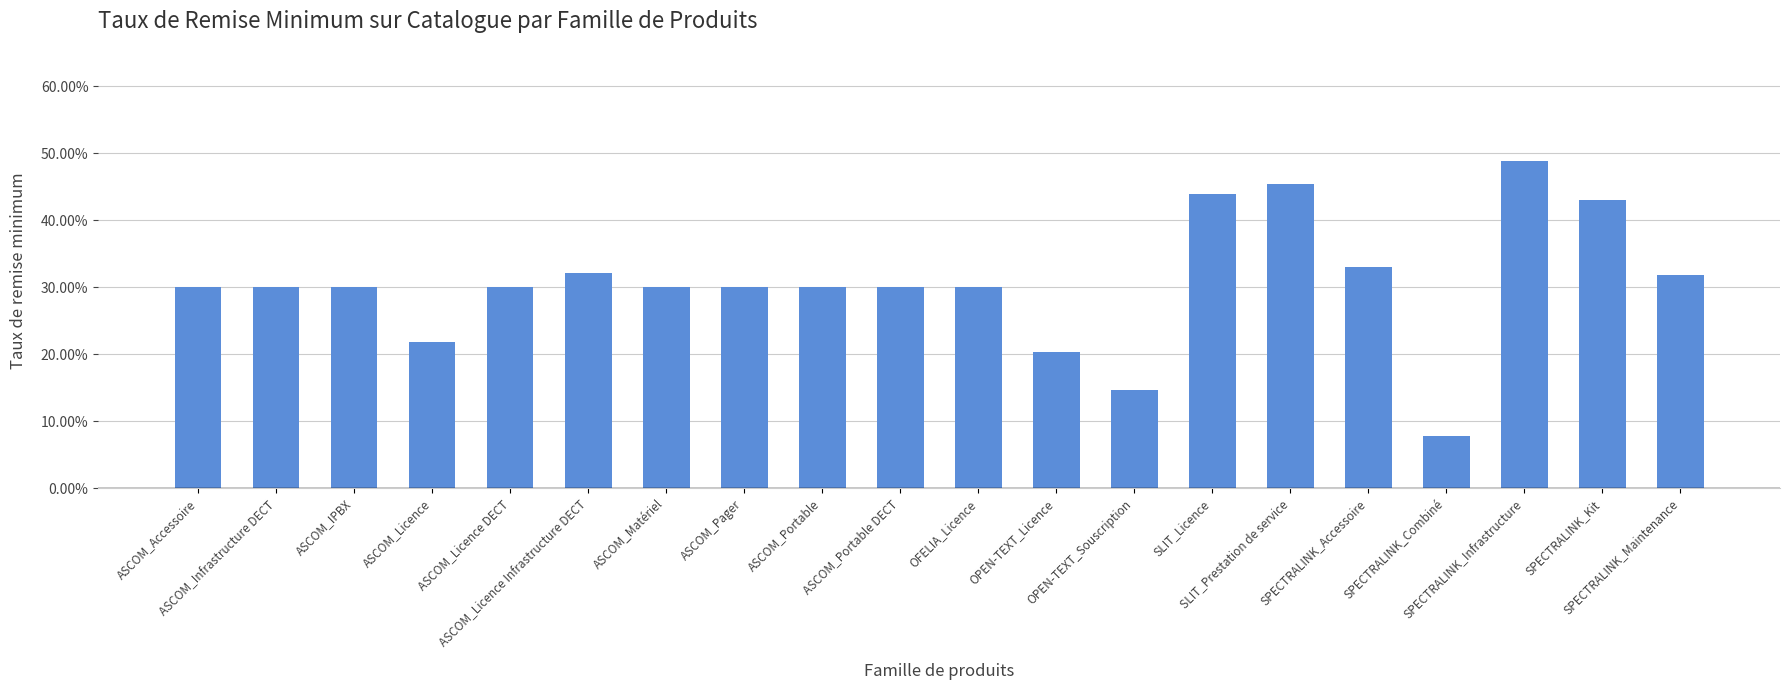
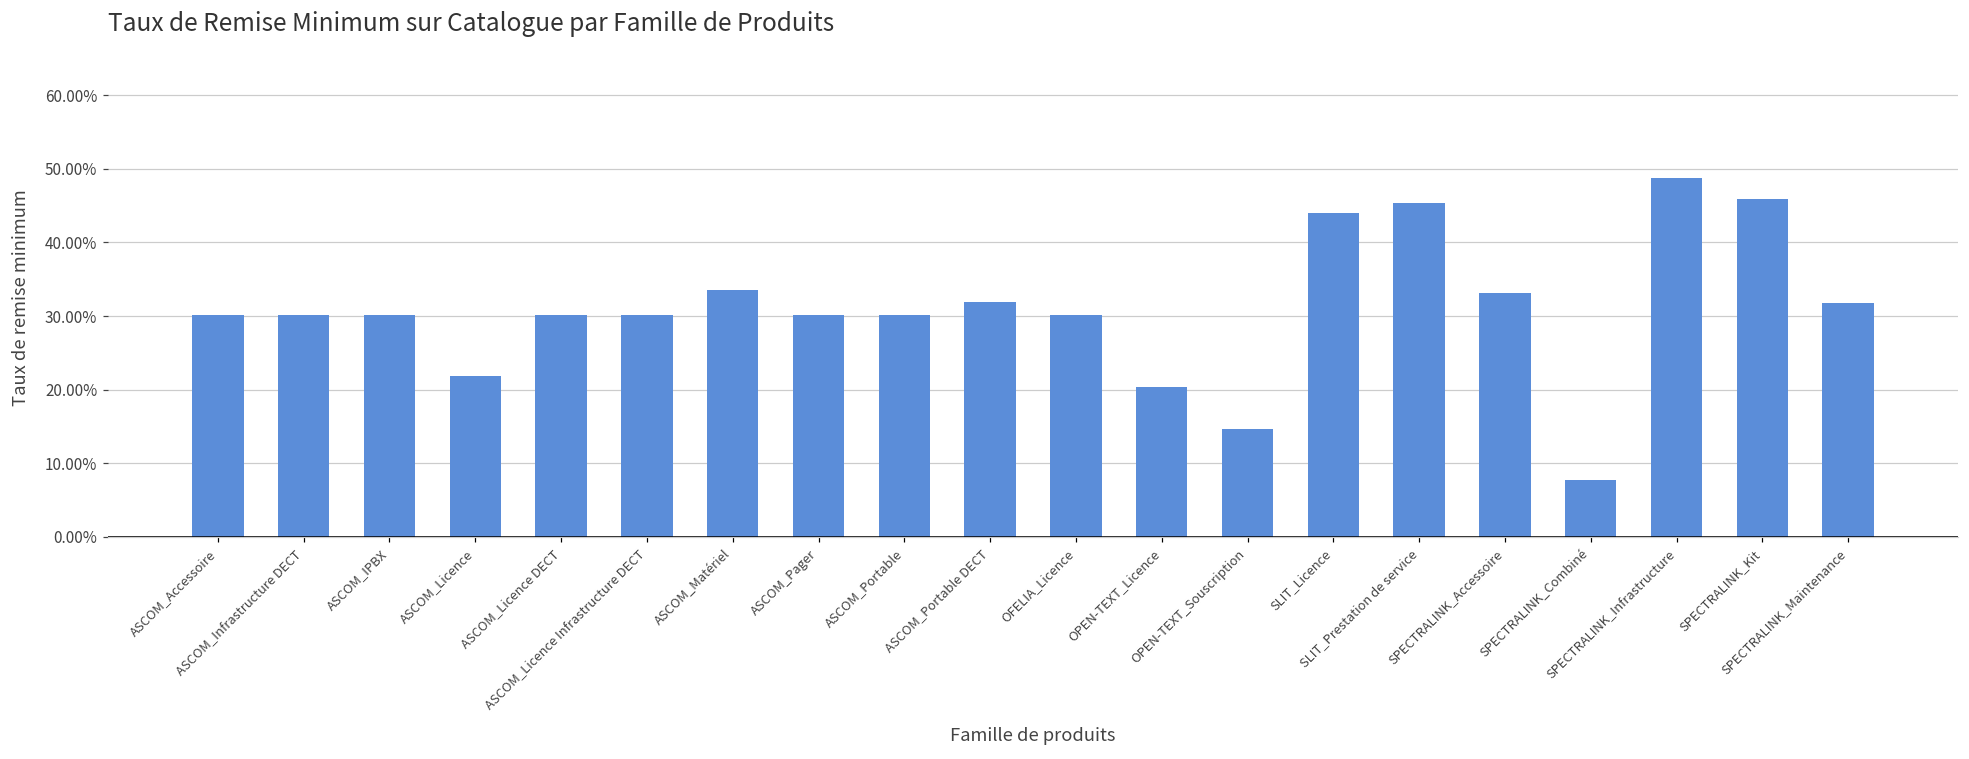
ASCOM_Licence Infrastructure DECT: 32% -> 30%
ASCOM_Matériel: 30% -> 34%
ASCOM_Portable DECT: 30% -> 32%
SPECTRALINK_Kit: 43% -> 46%
